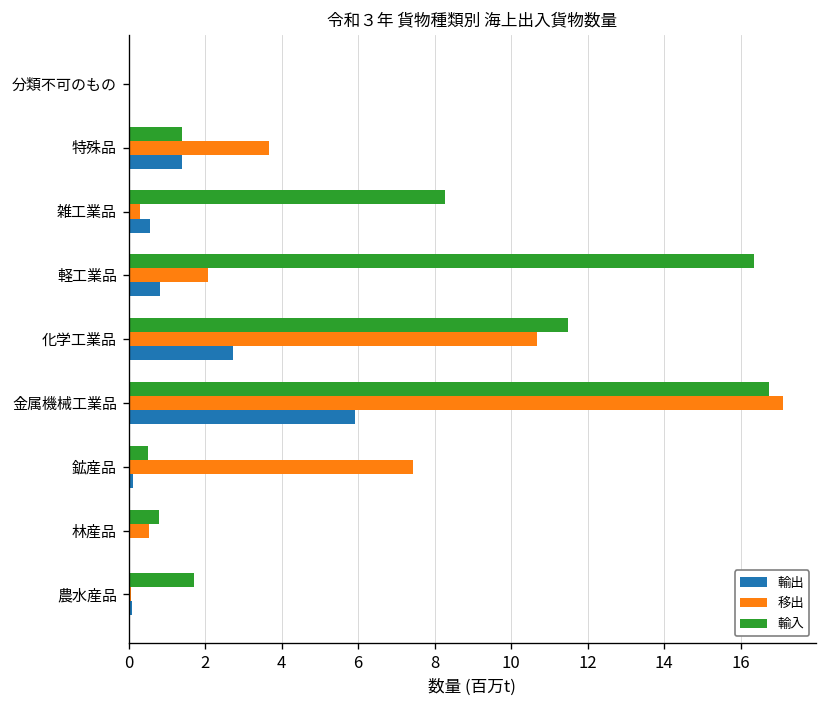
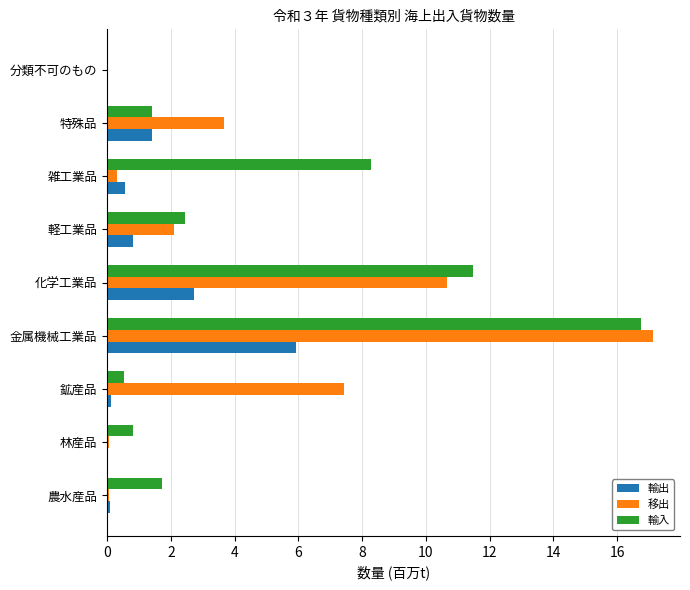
輸入, 軽工業品: 16.4 -> 2.4
移出, 林産品: 0.5 -> 0.1
